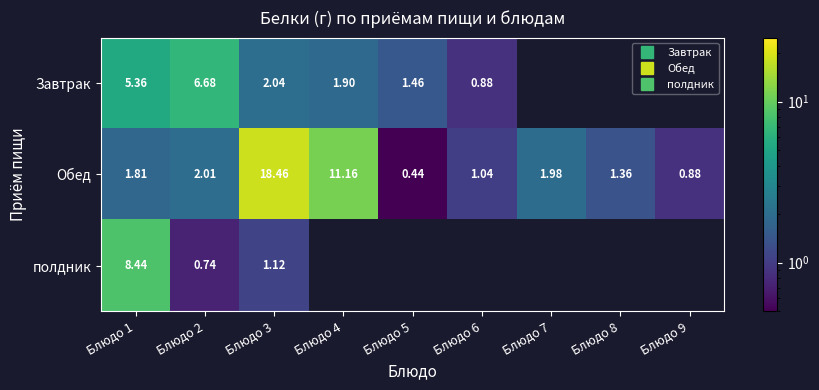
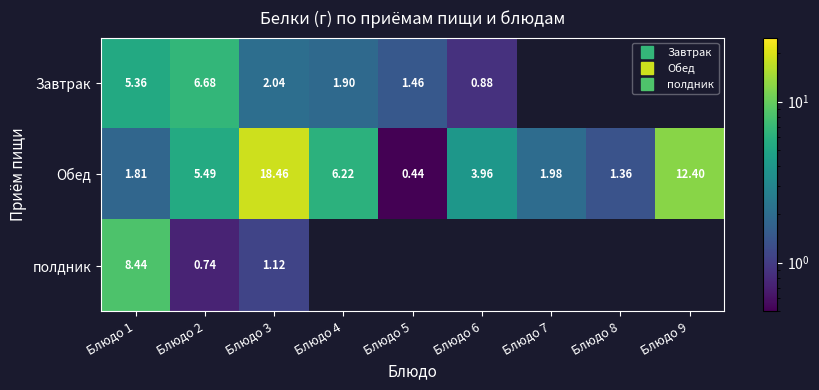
Обед, Блюдо 2: 2.01 -> 5.49
Обед, Блюдо 4: 11.16 -> 6.22
Обед, Блюдо 6: 1.04 -> 3.96
Обед, Блюдо 9: 0.88 -> 12.40
